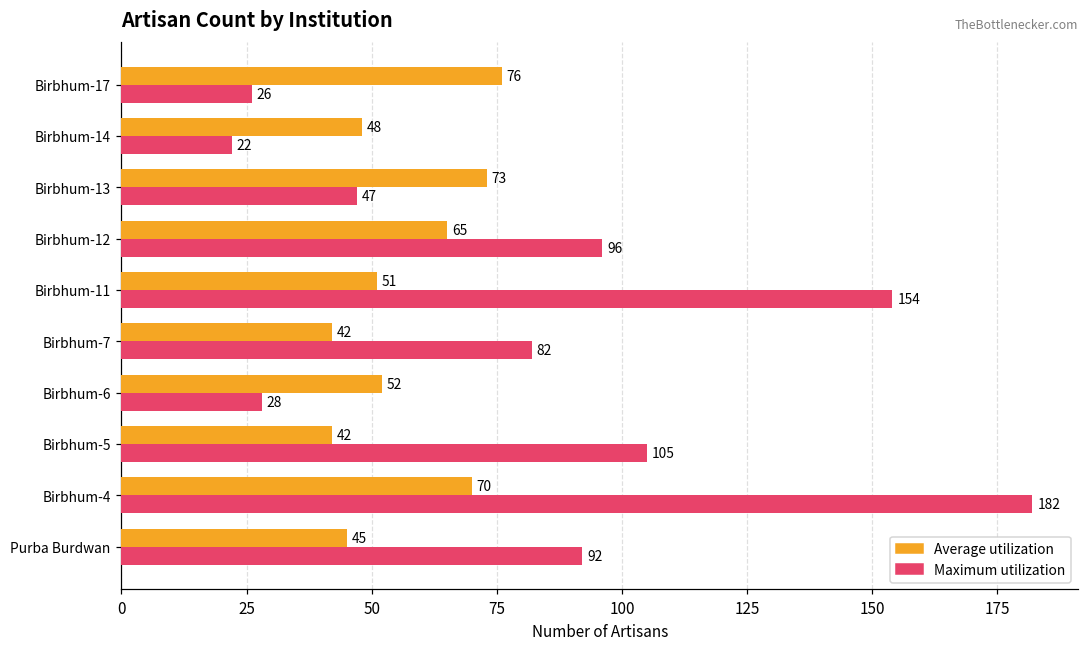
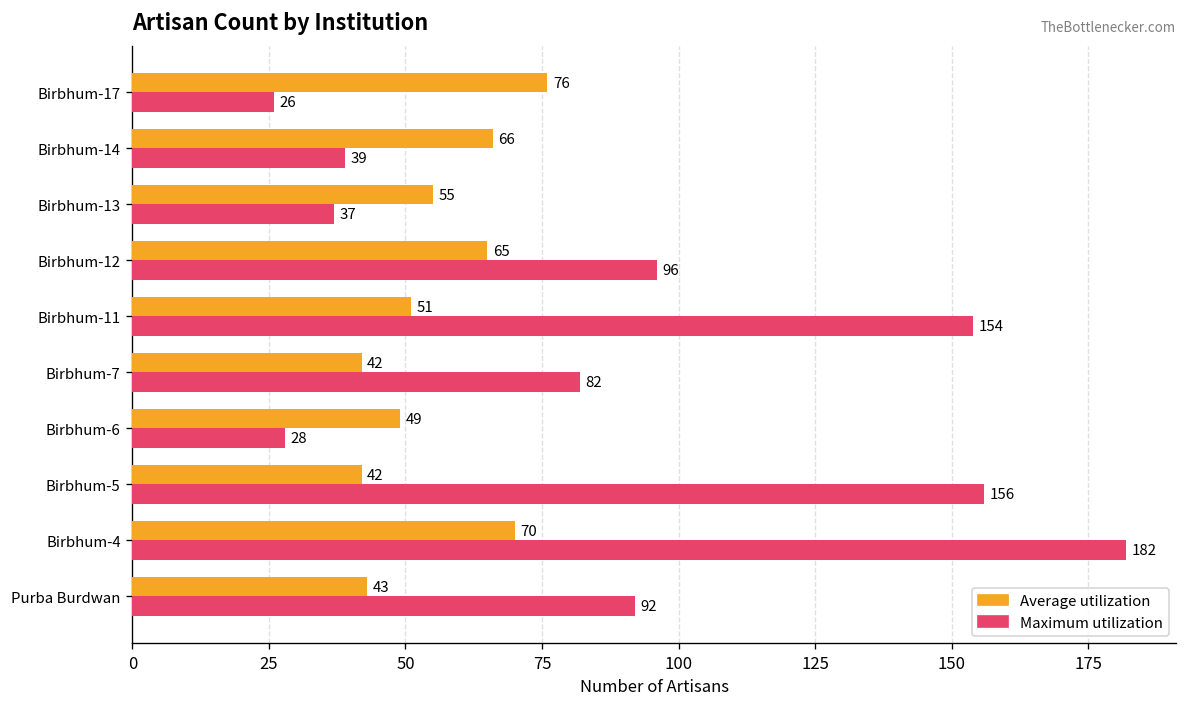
Average utilization, Birbhum-14: 48 -> 66
Maximum utilization, Birbhum-14: 22 -> 39
Average utilization, Birbhum-13: 73 -> 55
Maximum utilization, Birbhum-13: 47 -> 37
Average utilization, Birbhum-6: 52 -> 49
Maximum utilization, Birbhum-5: 105 -> 156
Average utilization, Purba Burdwan: 45 -> 43
